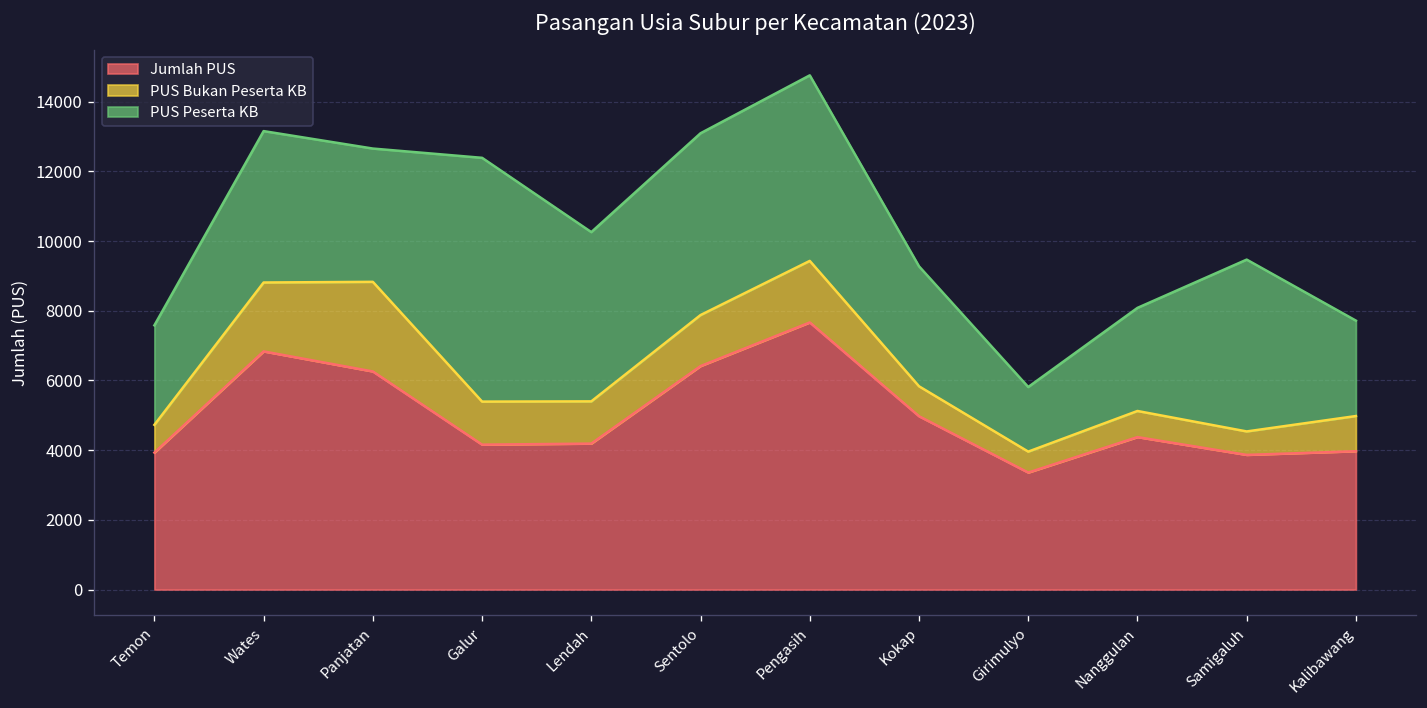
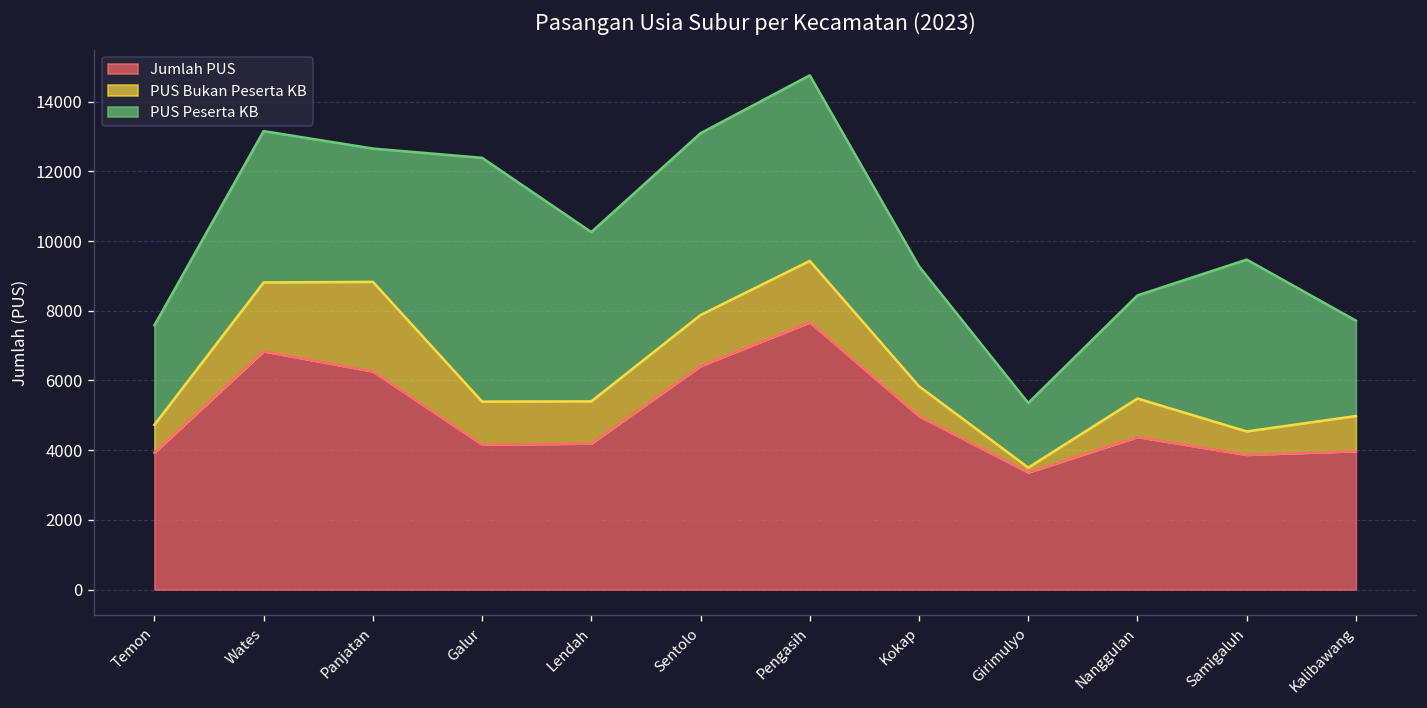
PUS Bukan Peserta KB, Girimulyo: 600 -> 100
PUS Bukan Peserta KB, Nanggulan: 700 -> 1100
